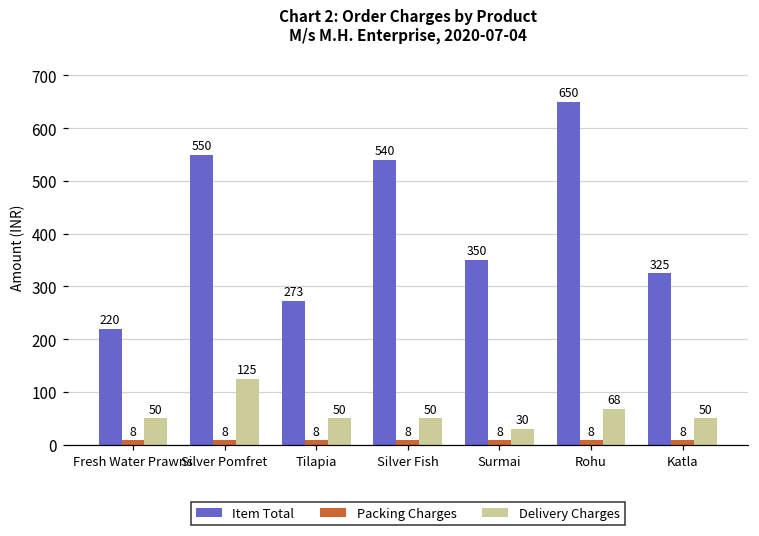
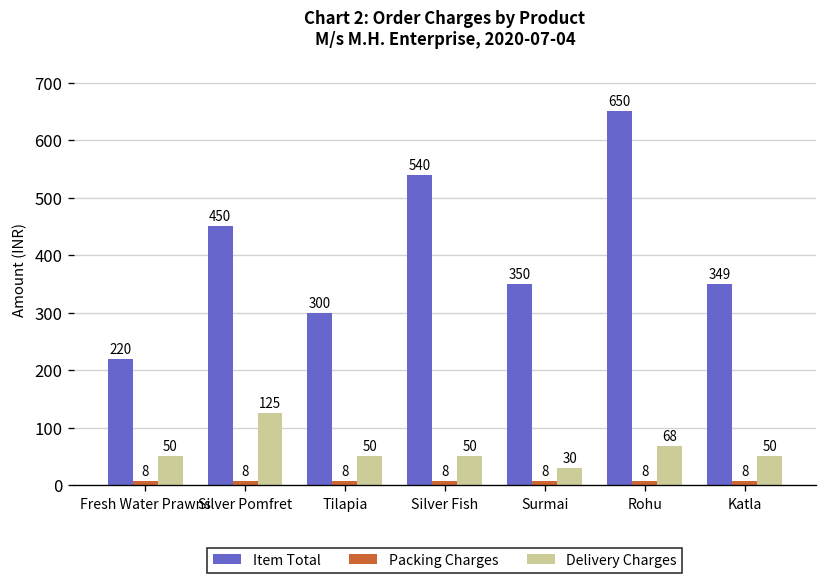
Item Total, Silver Pomfret: 550 -> 450
Item Total, Tilapia: 273 -> 300
Item Total, Katla: 325 -> 349
